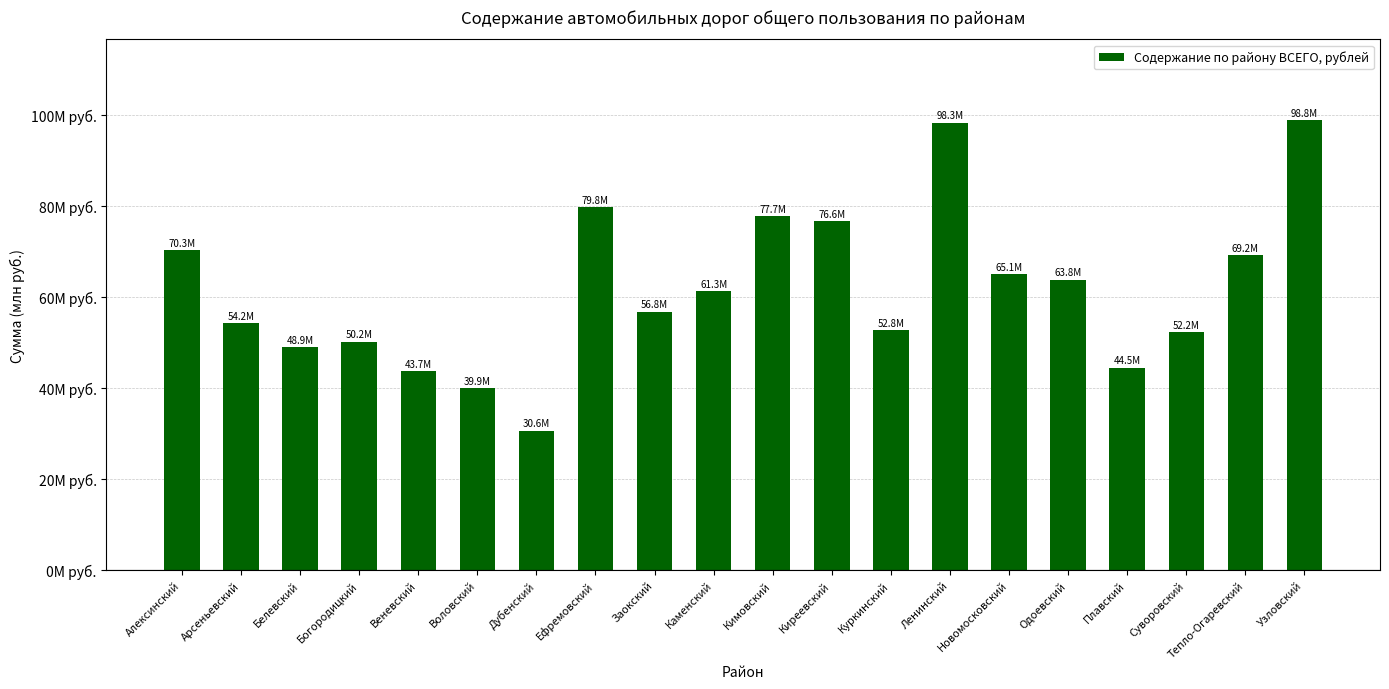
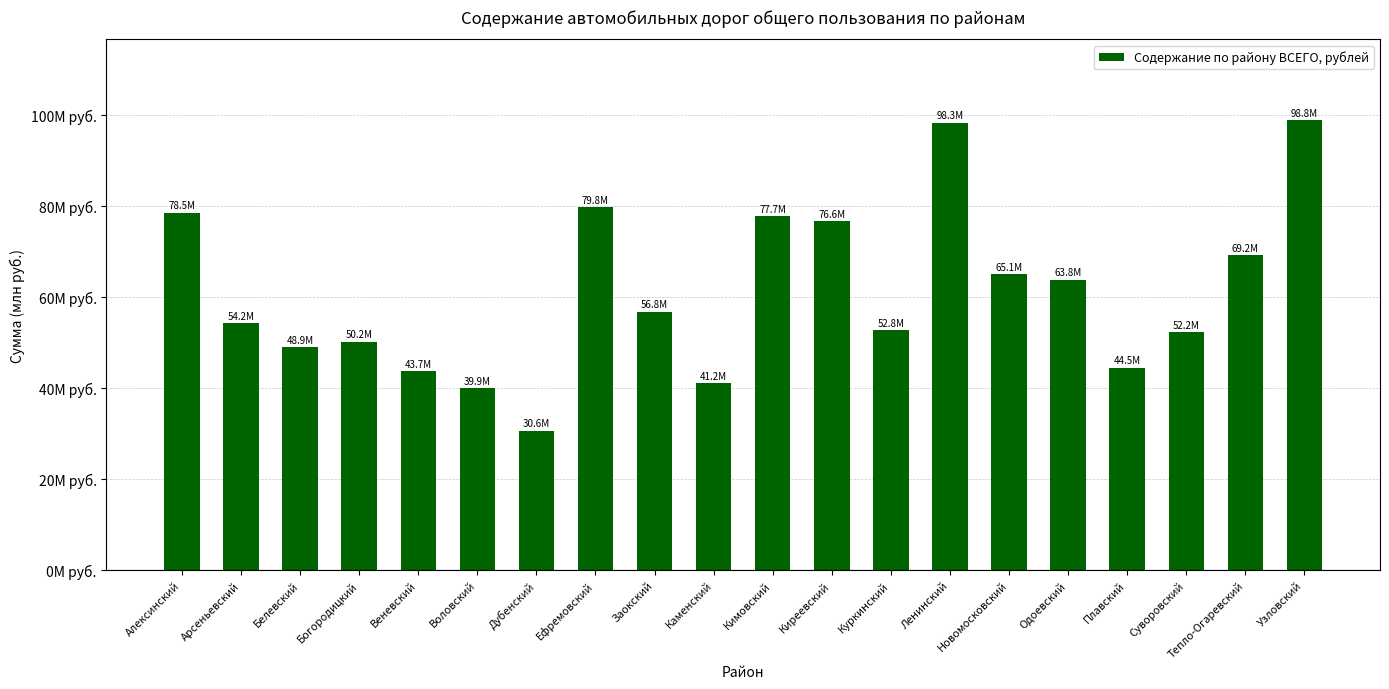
Алексинский: 70.3M -> 78.5M
Каменский: 61.3M -> 41.2M
